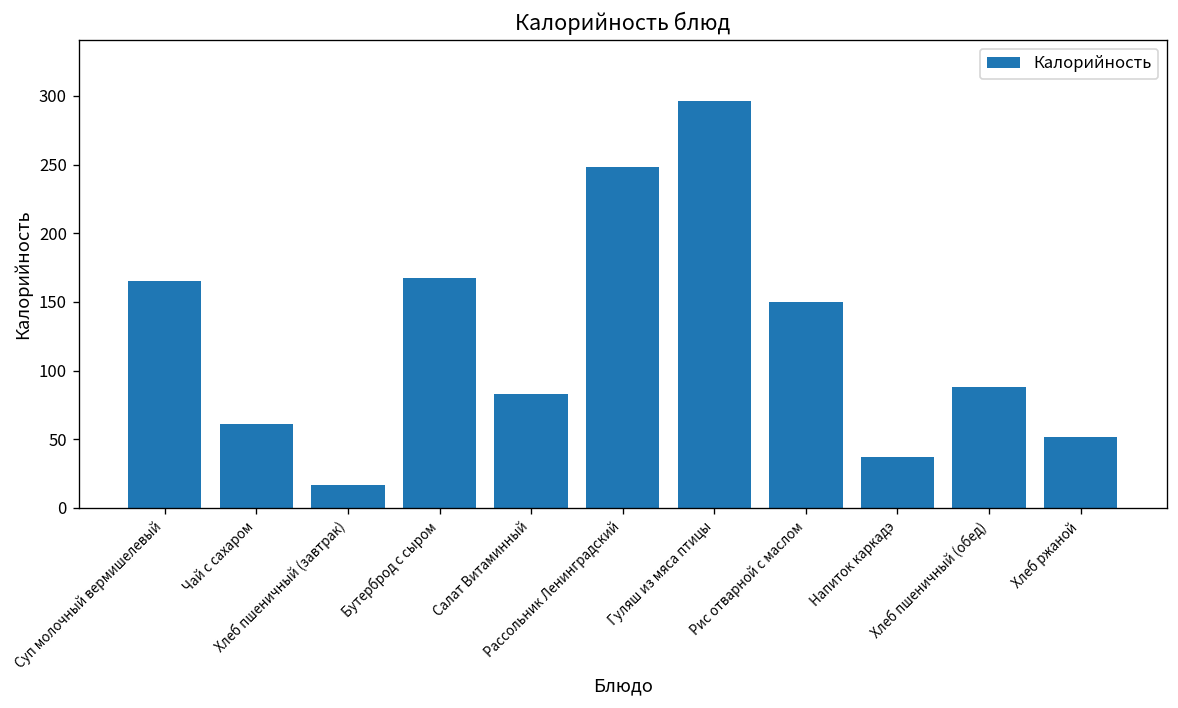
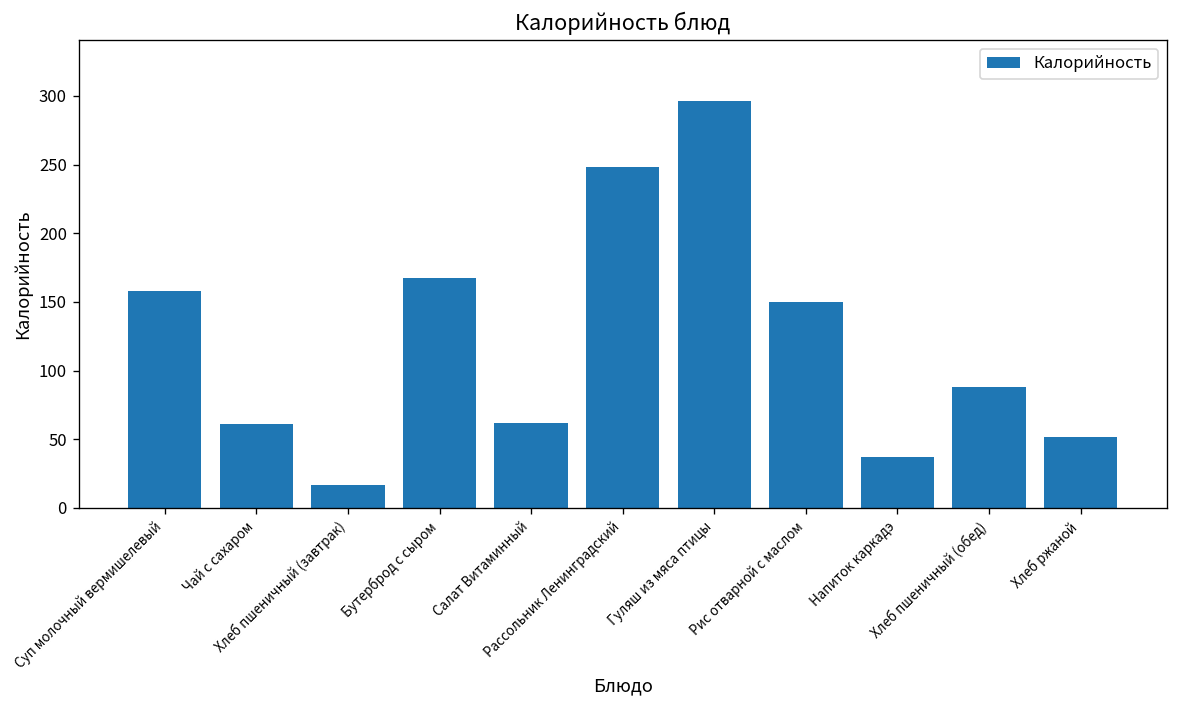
Суп молочный вермишелевый: 165 -> 158
Салат Витаминный: 83 -> 62
